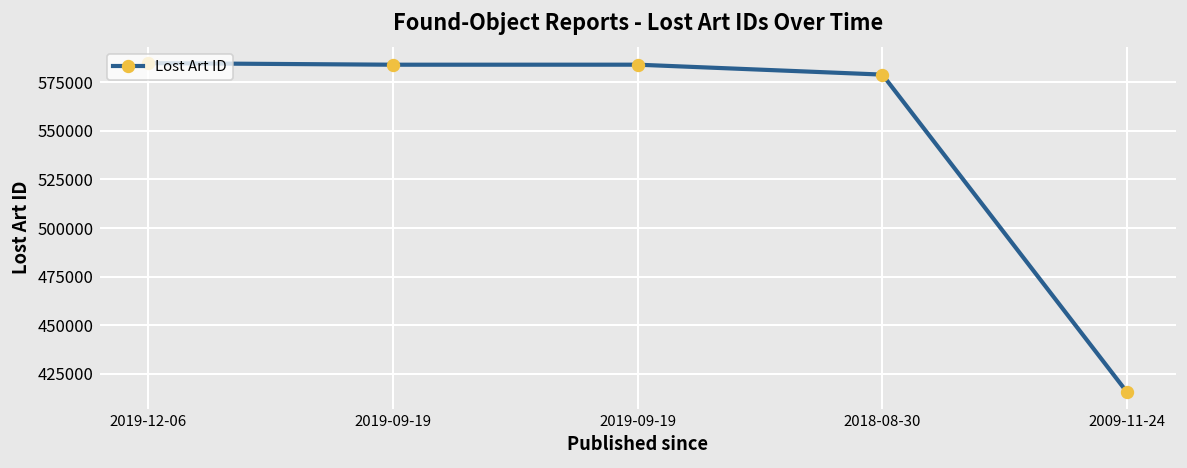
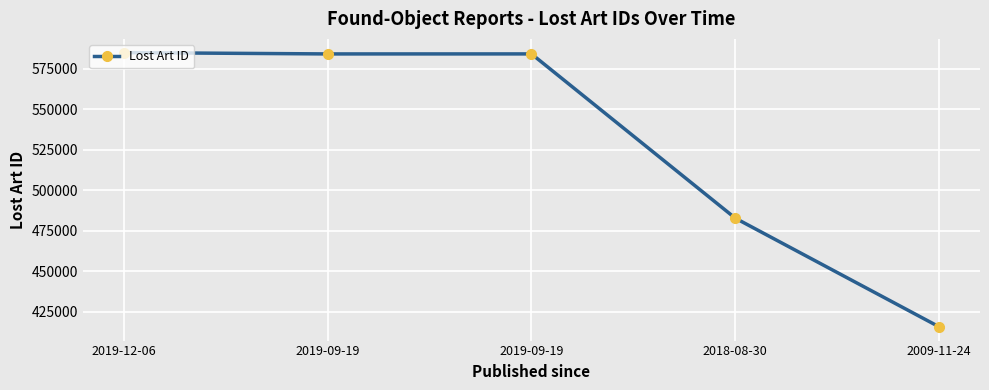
2018-08-30: 579000 -> 483000
